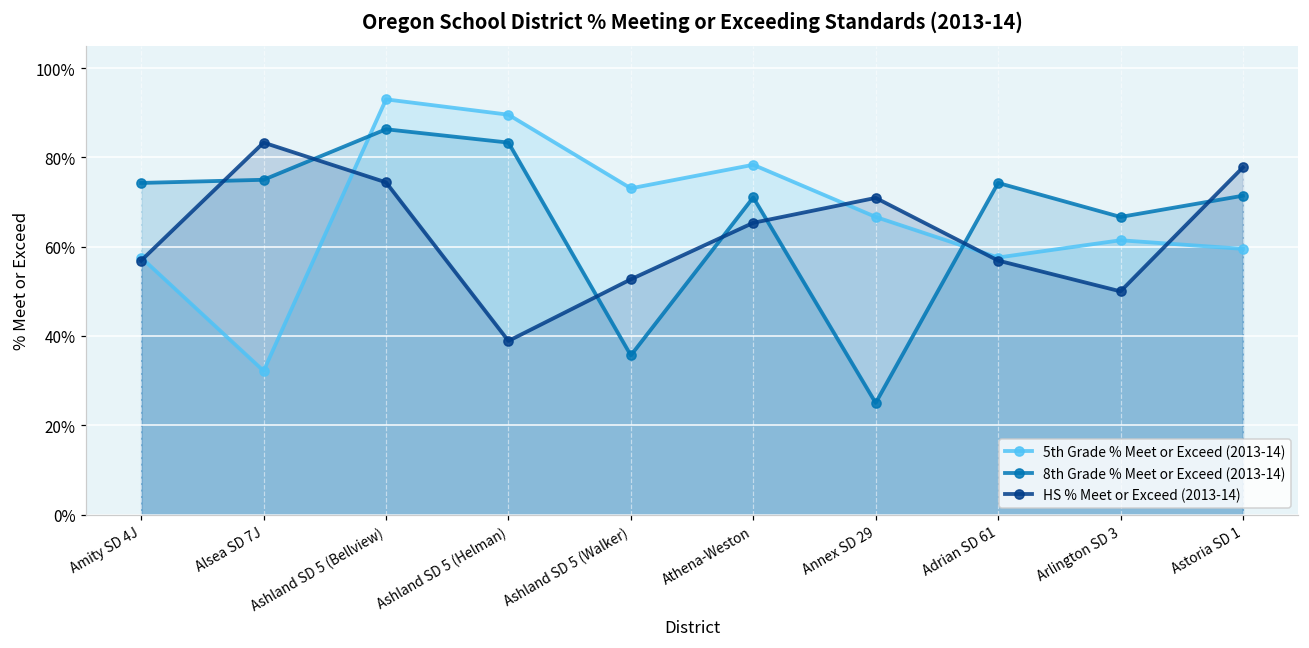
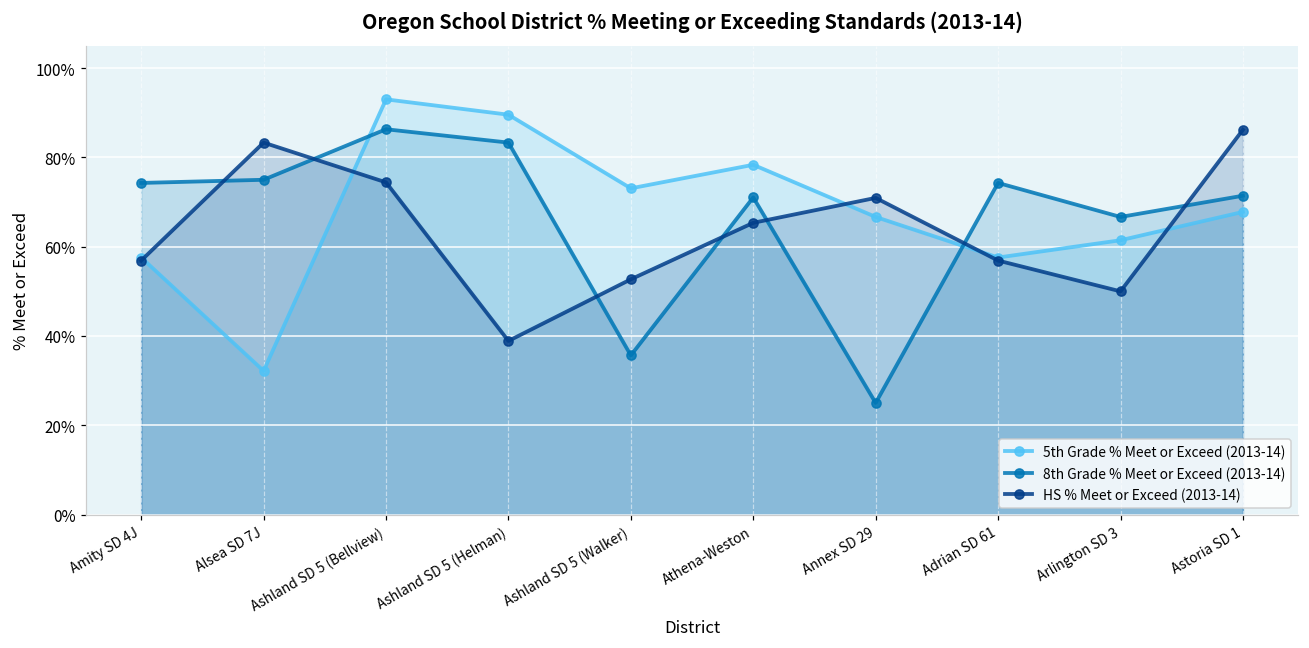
5th Grade % Meet or Exceed (2013-14), Astoria SD 1: 60% -> 68%
HS % Meet or Exceed (2013-14), Astoria SD 1: 78% -> 86%
